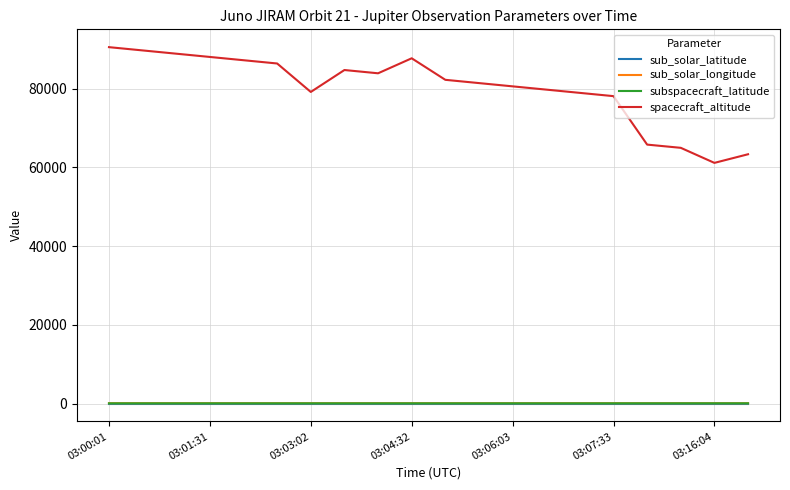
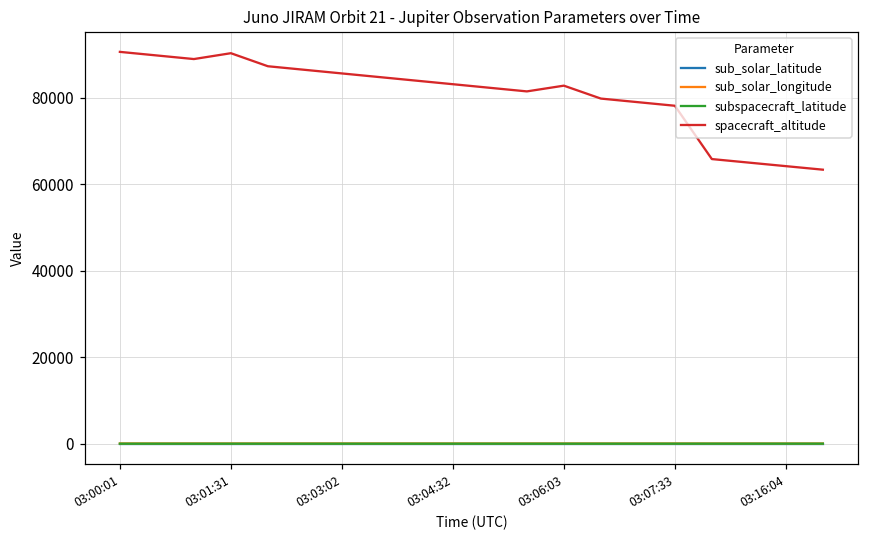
spacecraft_altitude, 03:01:31: 88000 -> 90000
spacecraft_altitude, 03:03:02: 79000 -> 86000
spacecraft_altitude, 03:04:32: 88000 -> 83000
spacecraft_altitude, 03:06:03: 81000 -> 83000
spacecraft_altitude, 03:16:04: 61000 -> 64000
